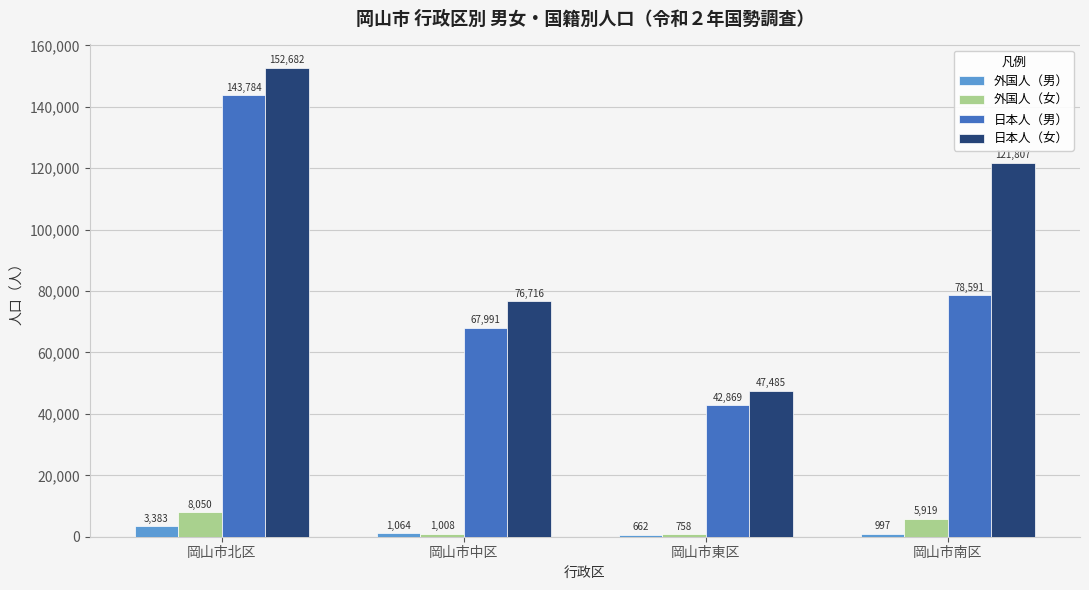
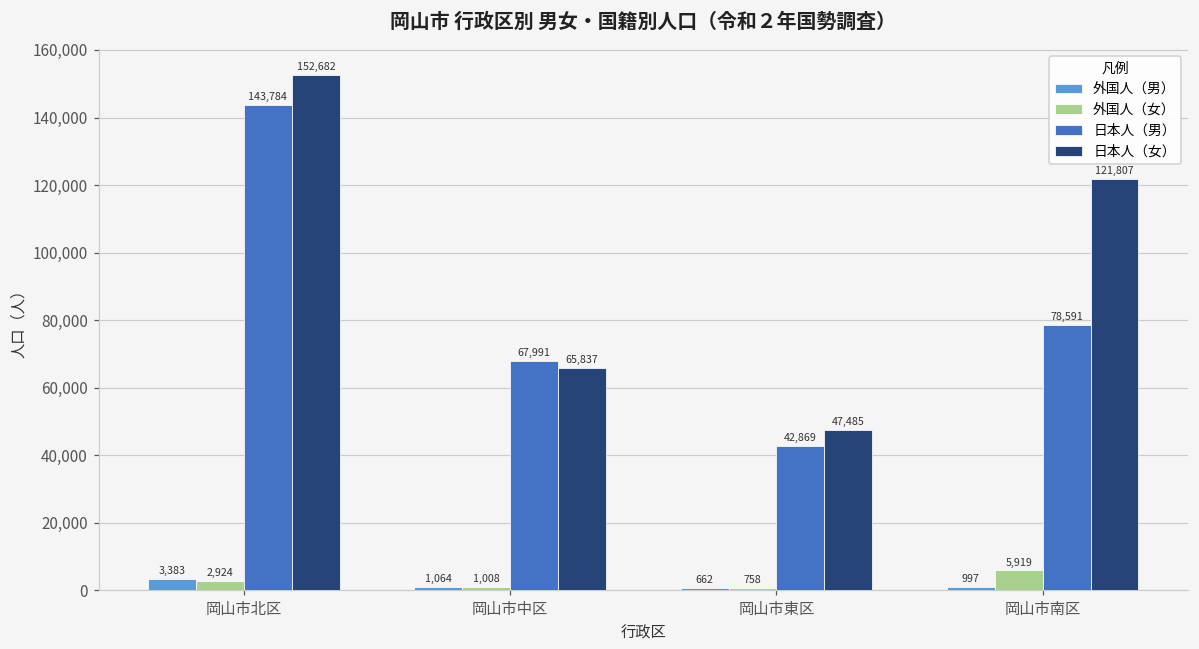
外国人（女）, 岡山市北区: 8,050 -> 2,924
日本人（女）, 岡山市中区: 76,716 -> 65,837
